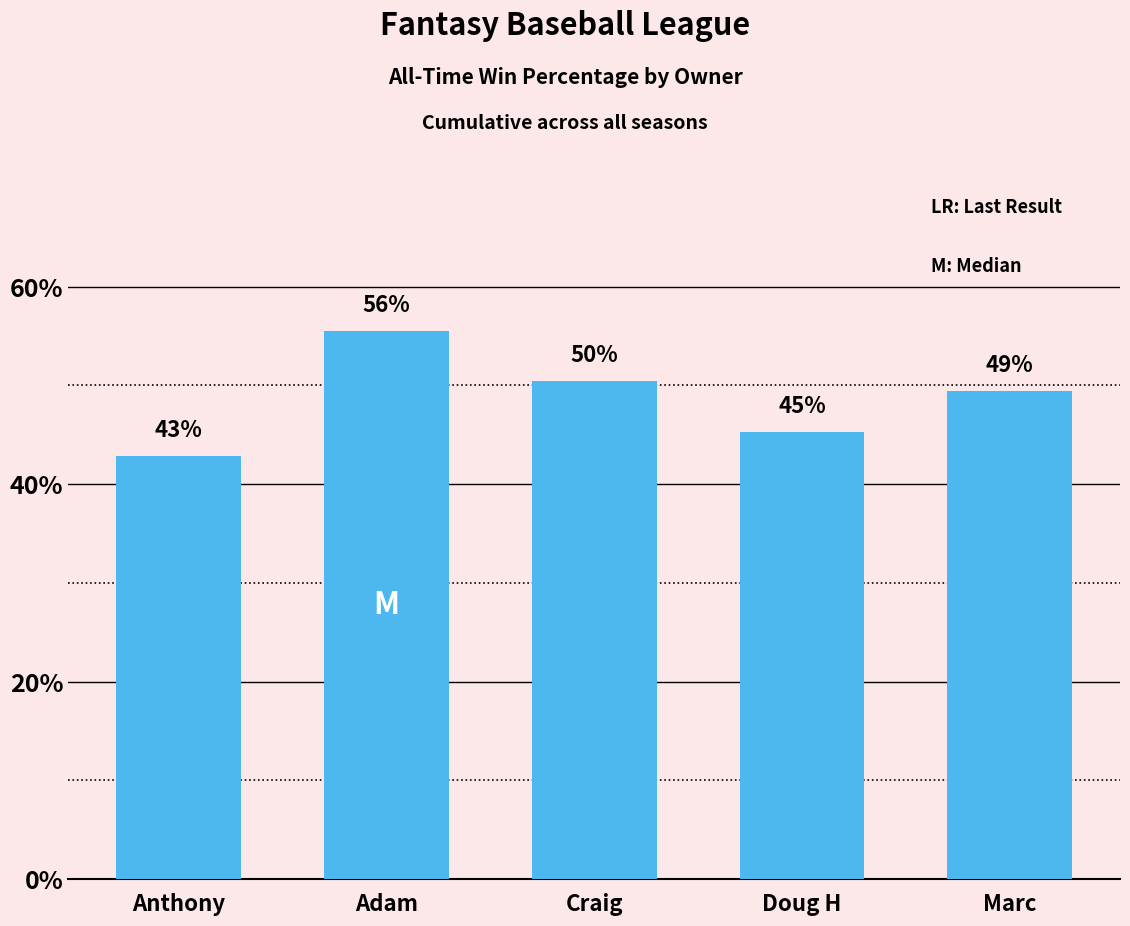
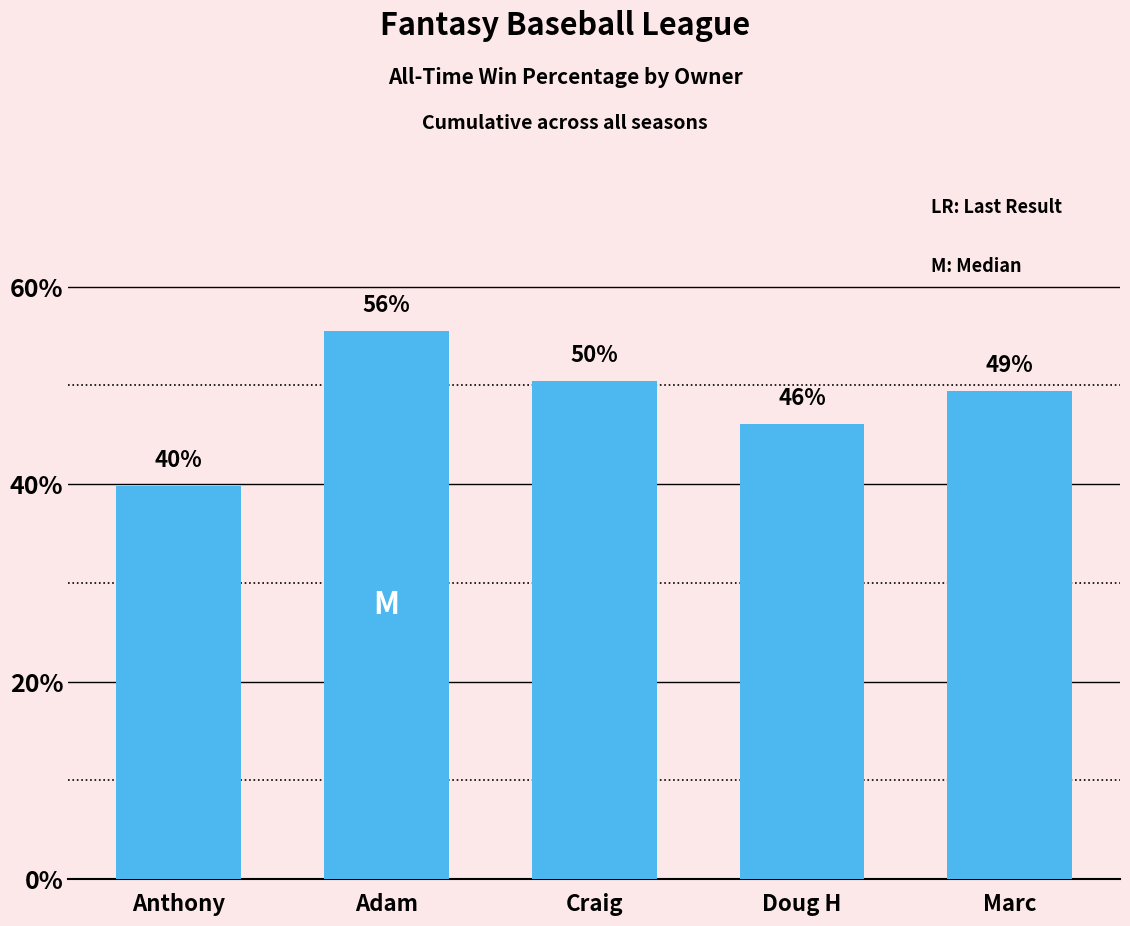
Anthony: 43% -> 40%
Doug H: 45% -> 46%
